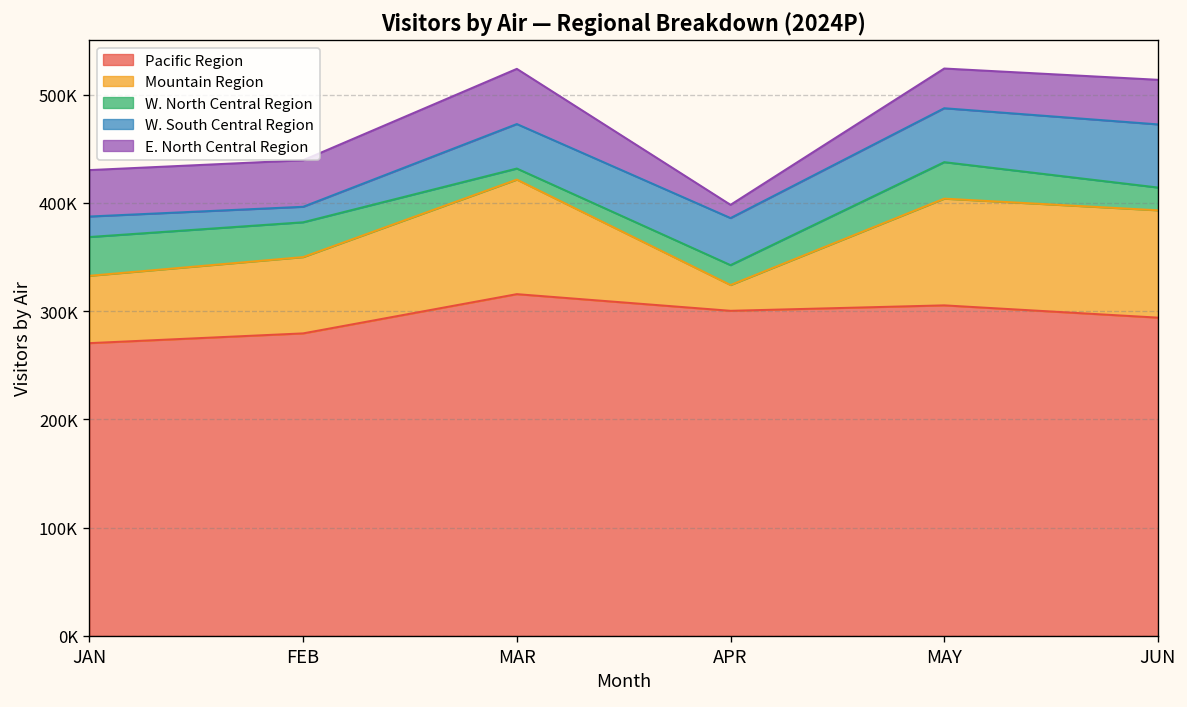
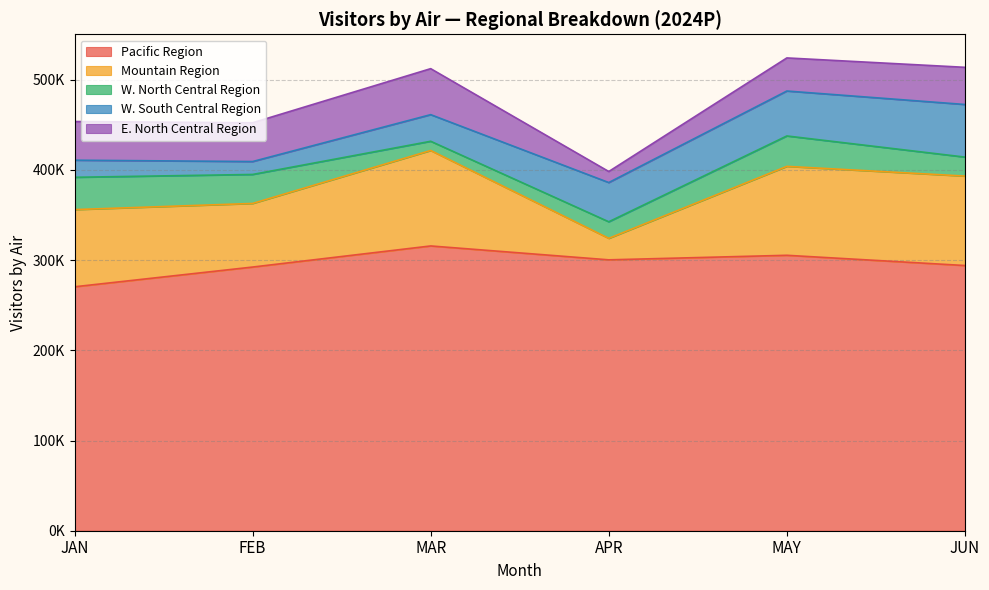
Mountain Region, JAN: 60000 -> 90000
Pacific Region, FEB: 280000 -> 290000
W. South Central Region, MAR: 40000 -> 30000
